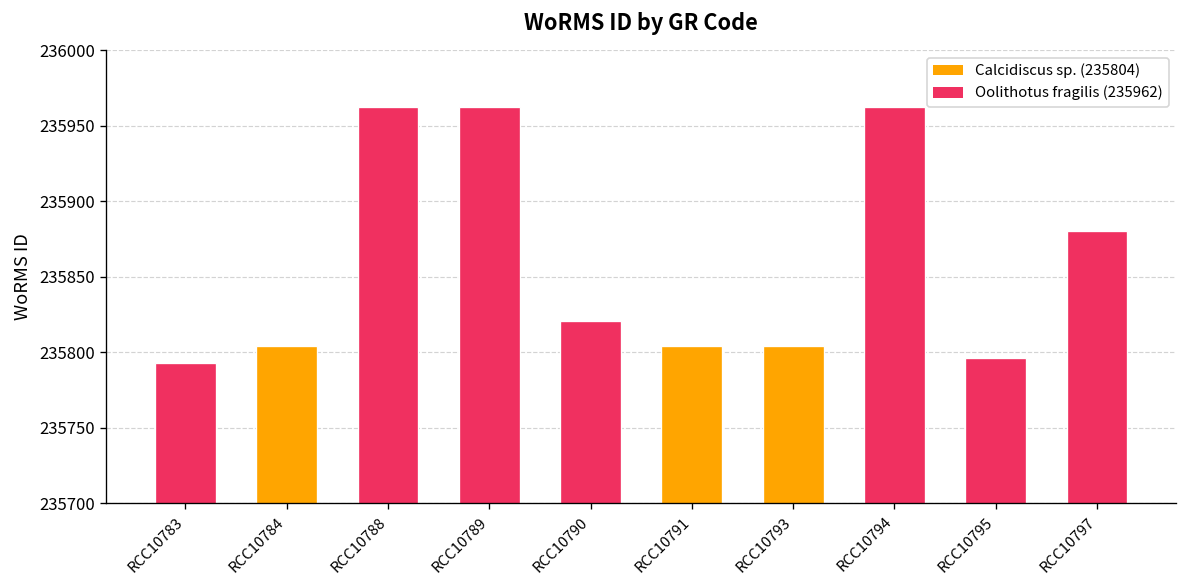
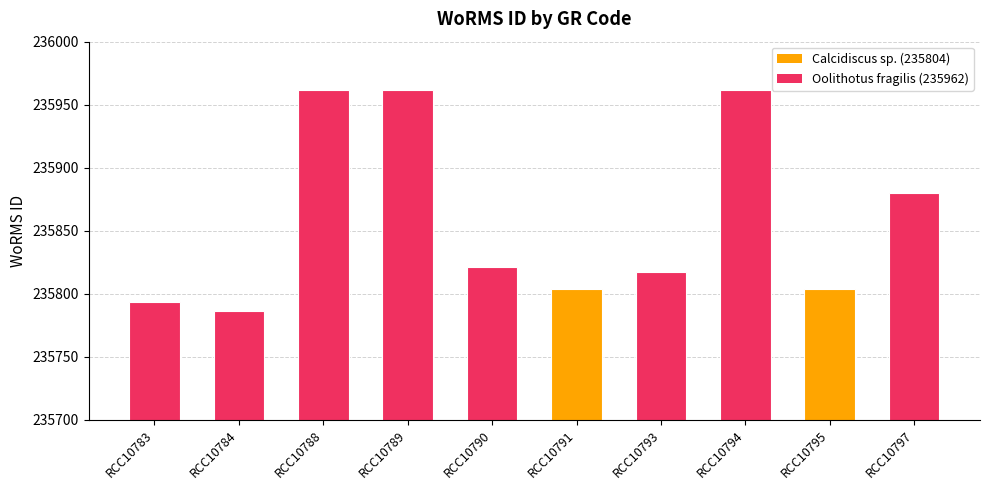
RCC10784: 235804 -> 235786
RCC10793: 235804 -> 235817
RCC10795: 235796 -> 235804
